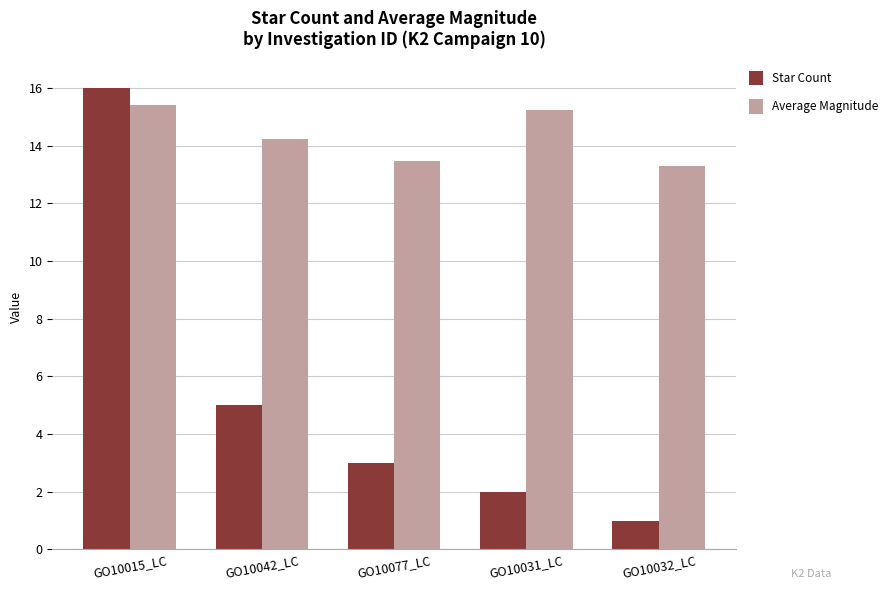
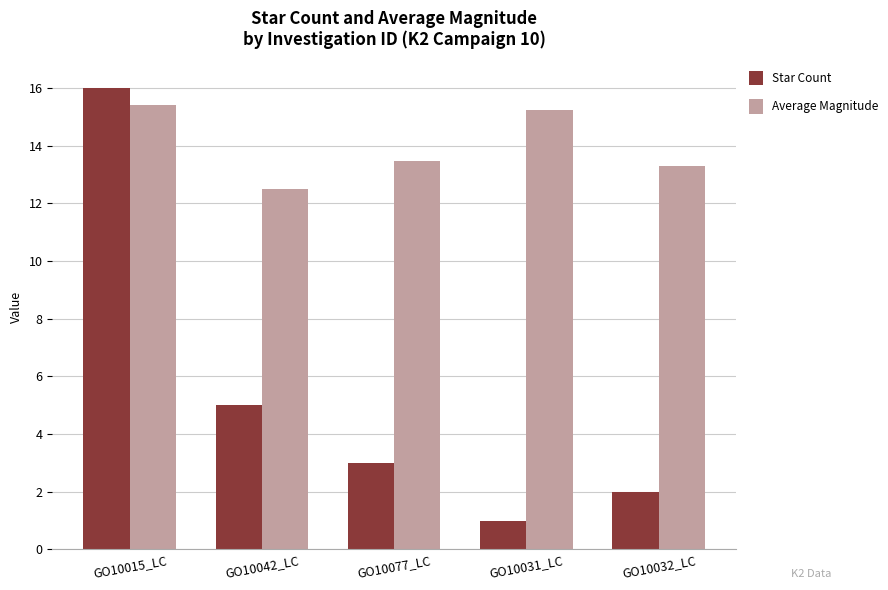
Average Magnitude, GO10042_LC: 14.2 -> 12.5
Star Count, GO10031_LC: 2 -> 1
Star Count, GO10032_LC: 1 -> 2
